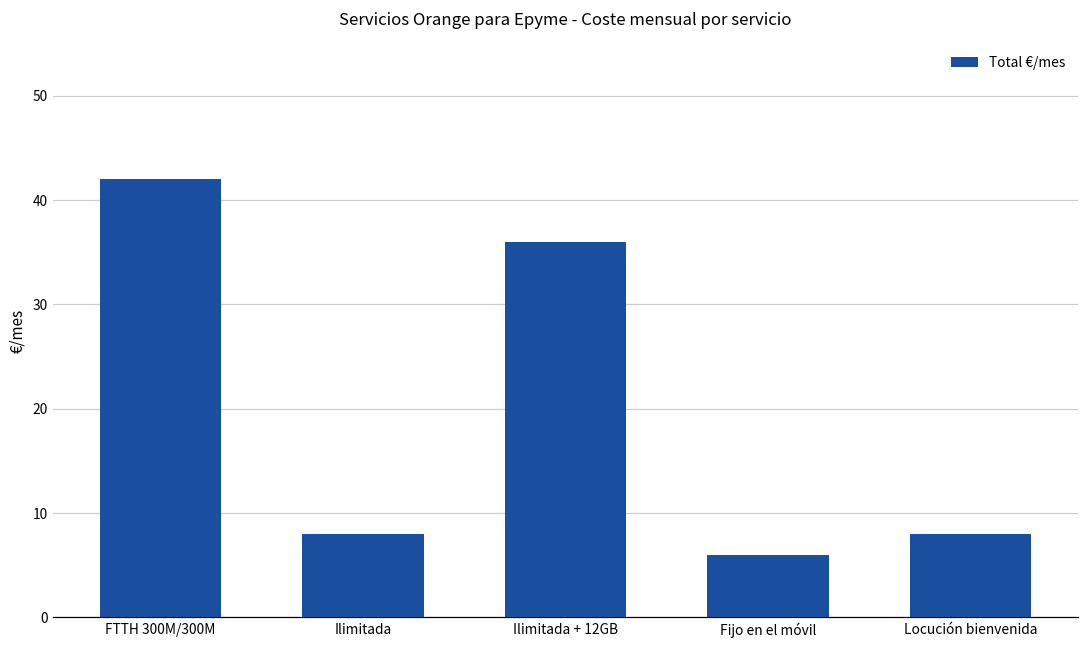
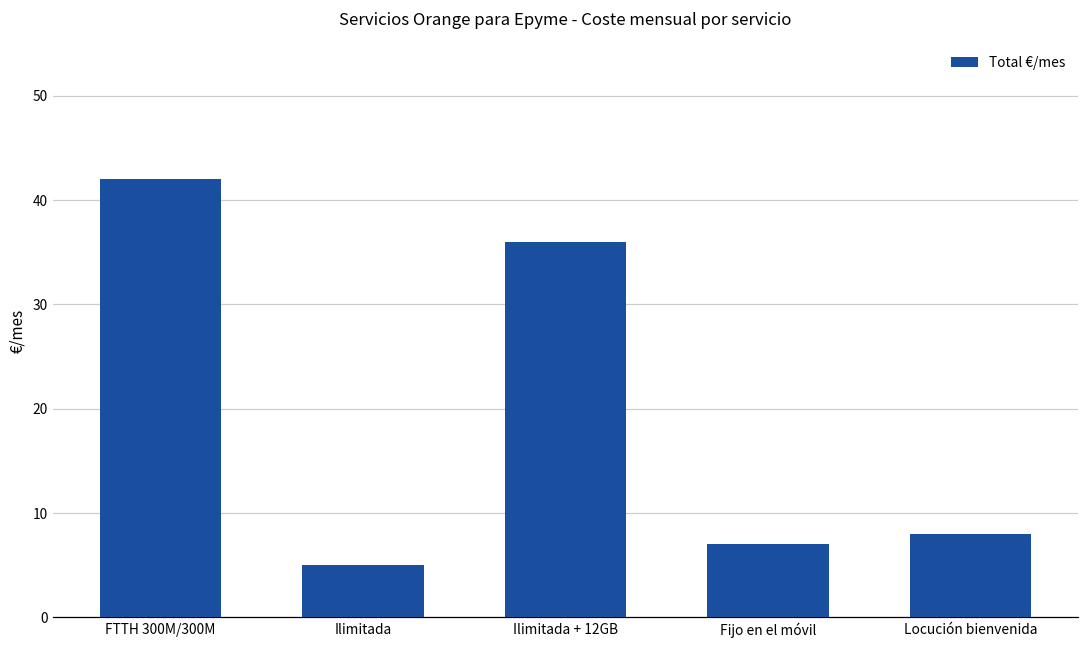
Ilimitada: 8 -> 5
Fijo en el móvil: 6 -> 7
